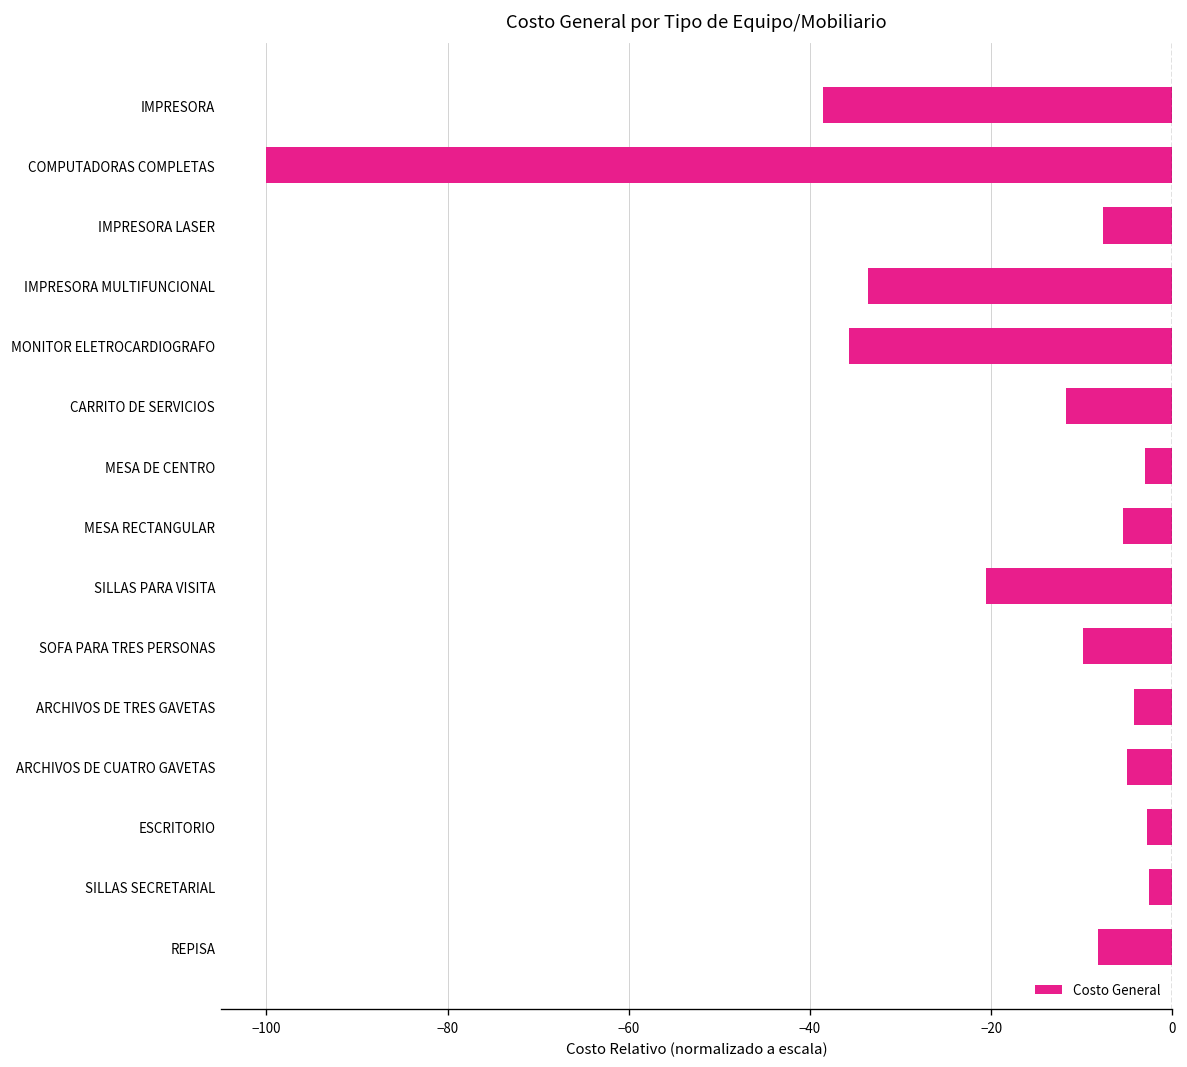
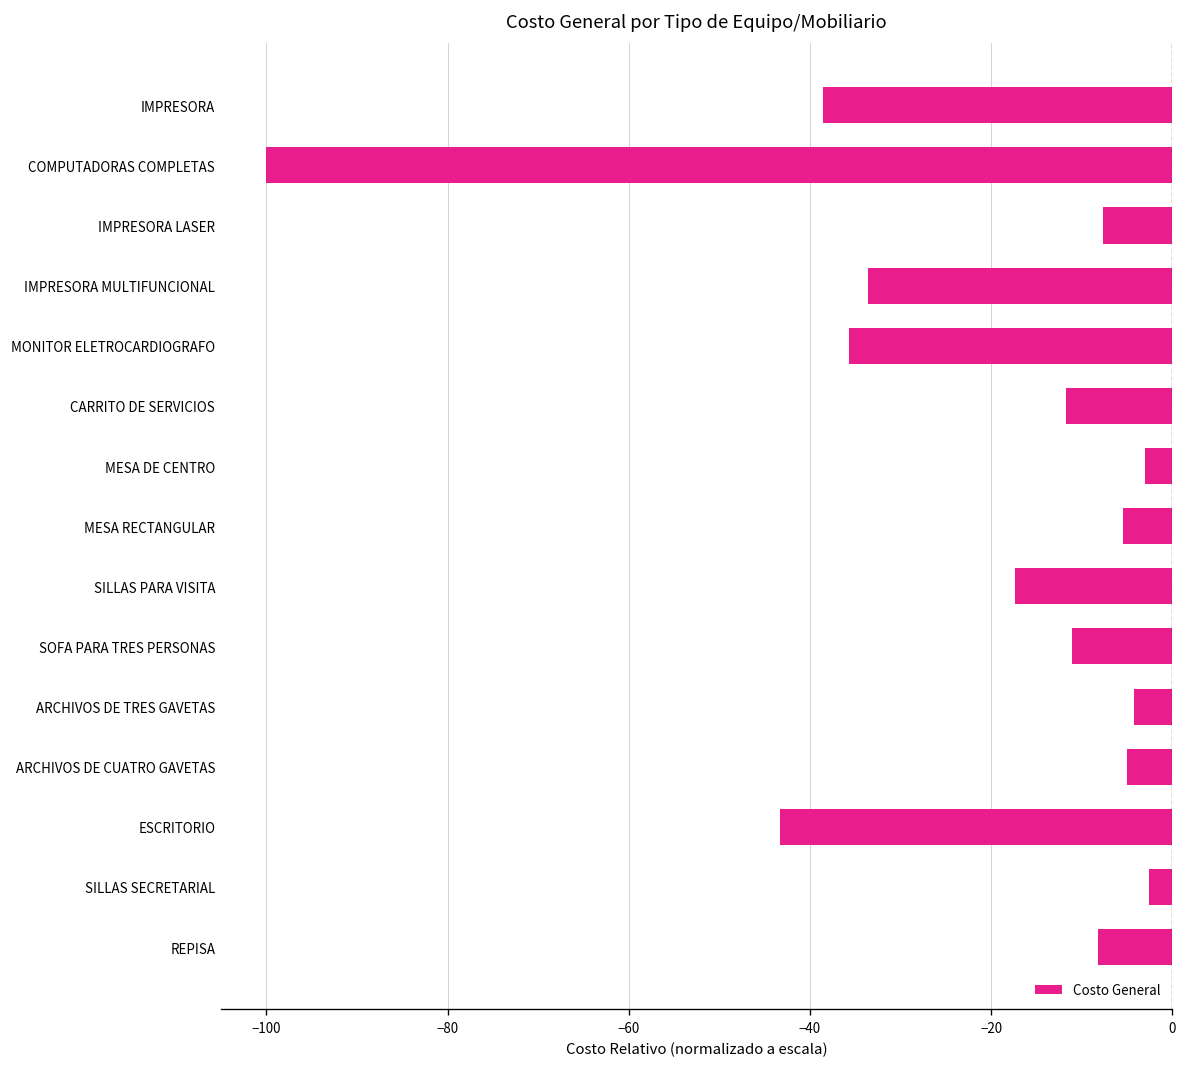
SILLAS PARA VISITA: -21 -> -17
SOFA PARA TRES PERSONAS: -10 -> -11
ESCRITORIO: -3 -> -43
